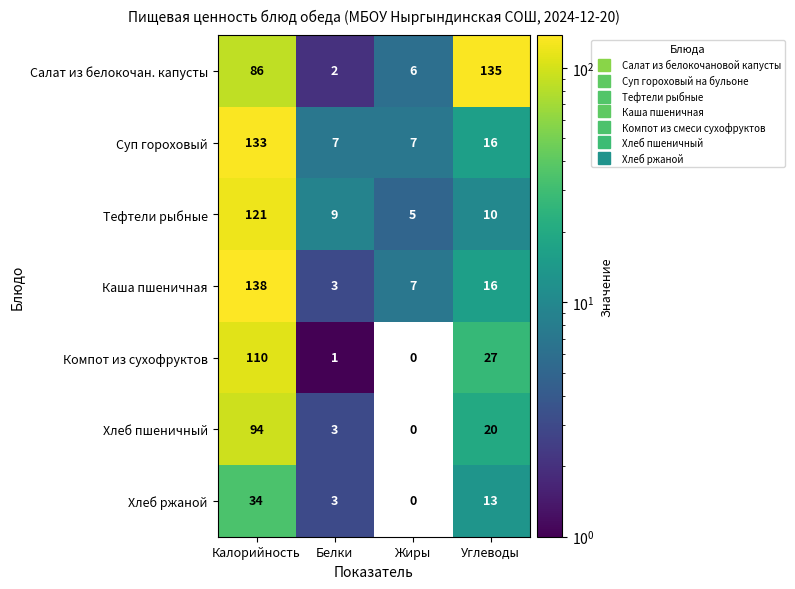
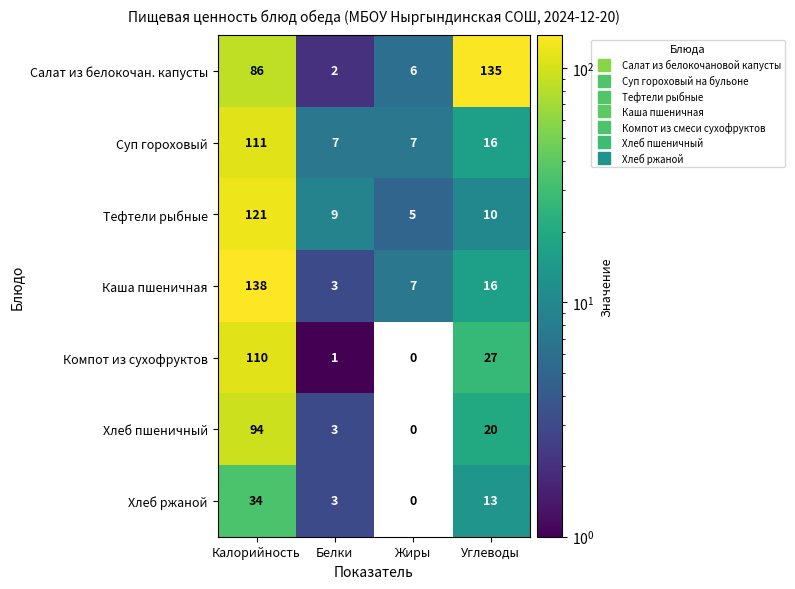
Суп гороховый, Калорийность: 133 -> 111
